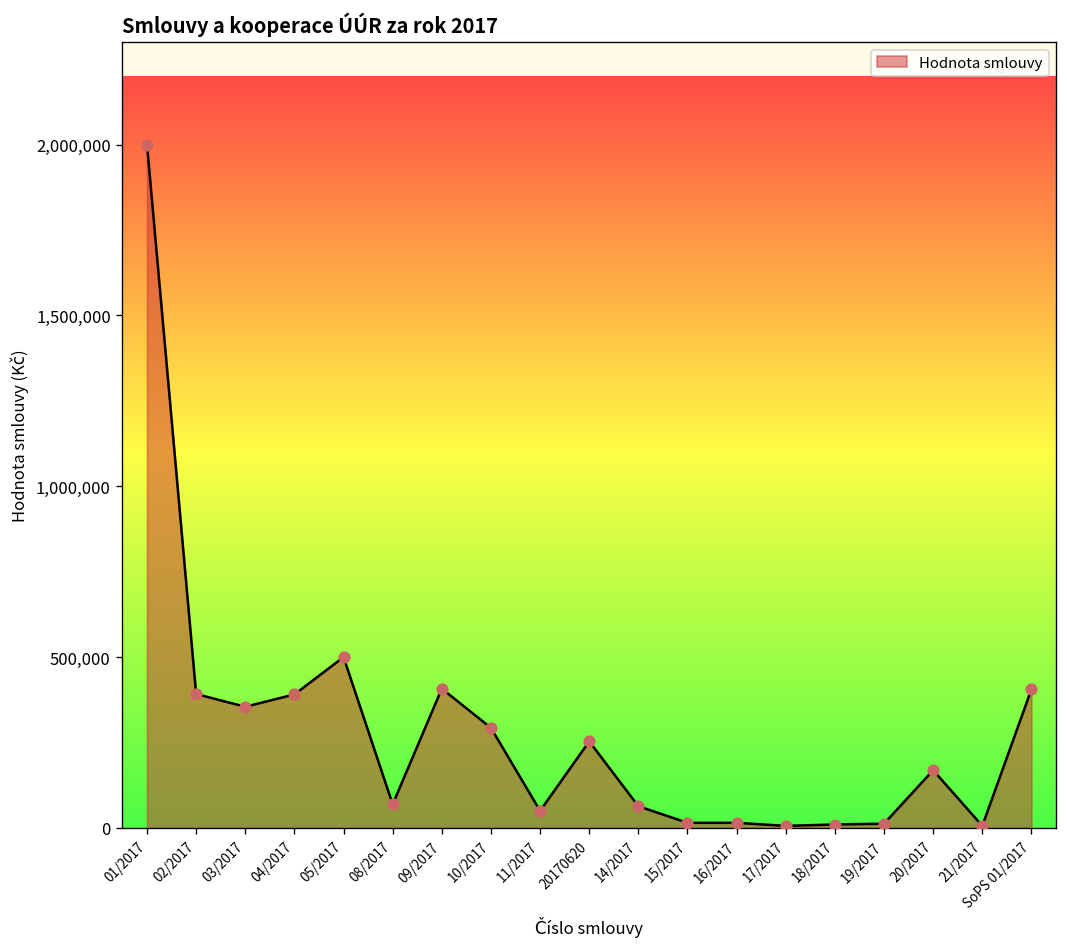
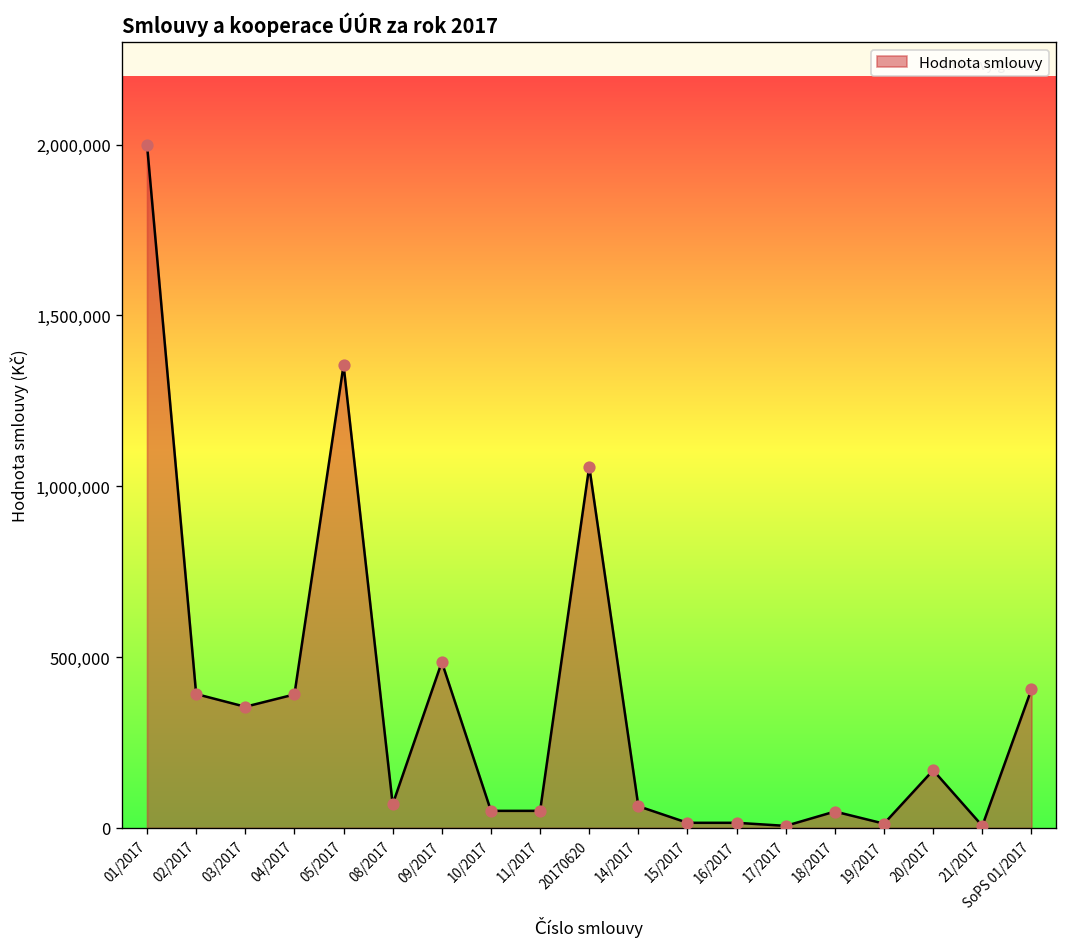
05/2017: 500,000 -> 1,350,000
09/2017: 410,000 -> 490,000
10/2017: 290,000 -> 50,000
20170620: 250,000 -> 1,060,000
18/2017: 10,000 -> 50,000
